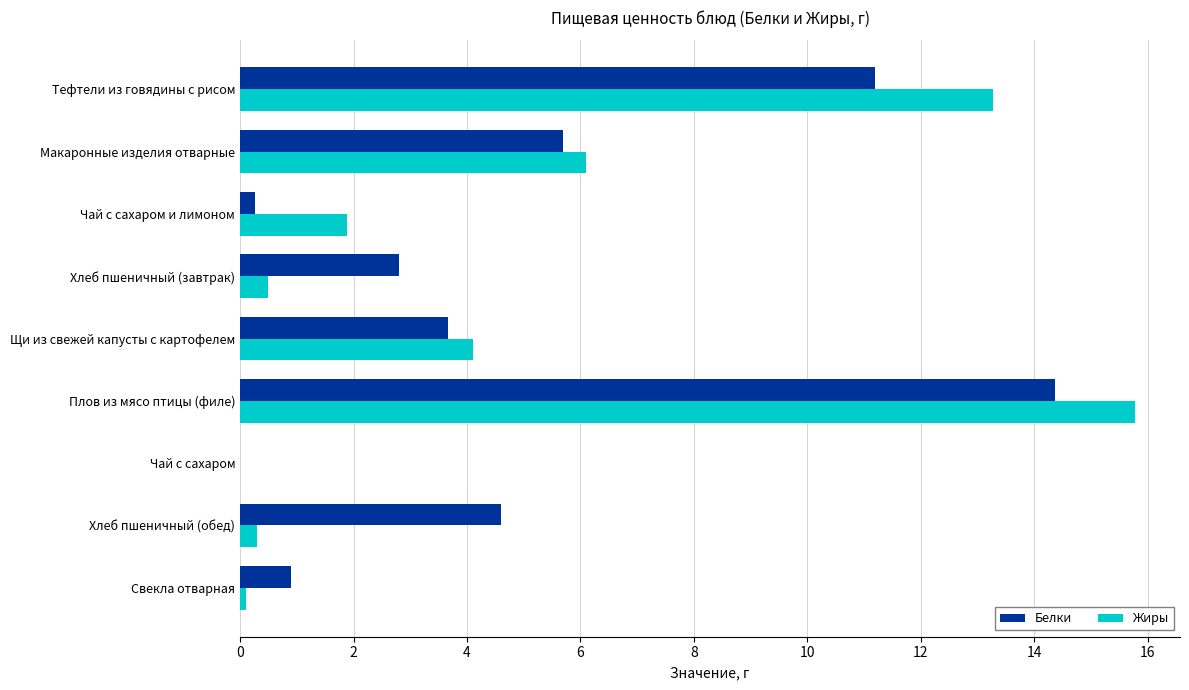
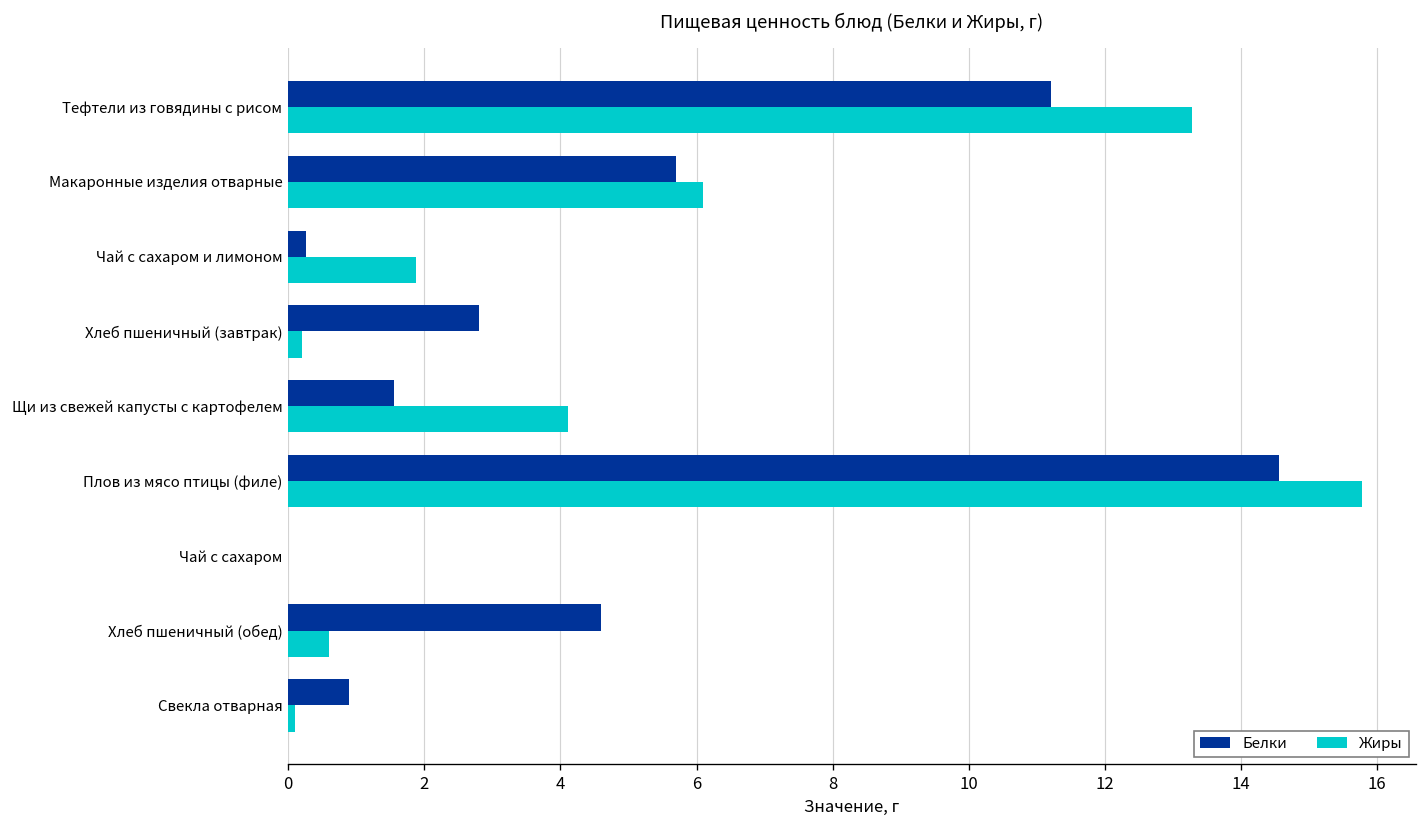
Жиры, Хлеб пшеничный (завтрак): 0.5 -> 0.2
Белки, Щи из свежей капусты с картофелем: 3.7 -> 1.6
Белки, Плов из мясо птицы (филе): 14.4 -> 14.6
Жиры, Хлеб пшеничный (обед): 0.3 -> 0.6
